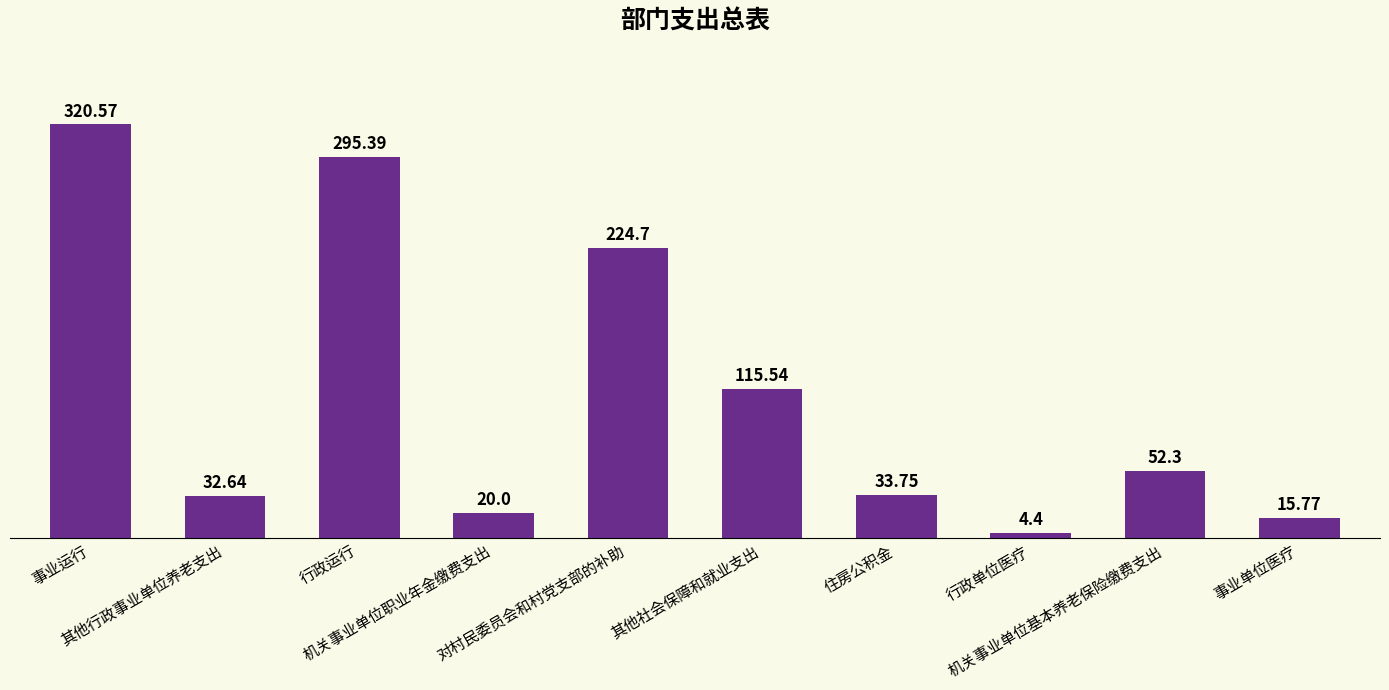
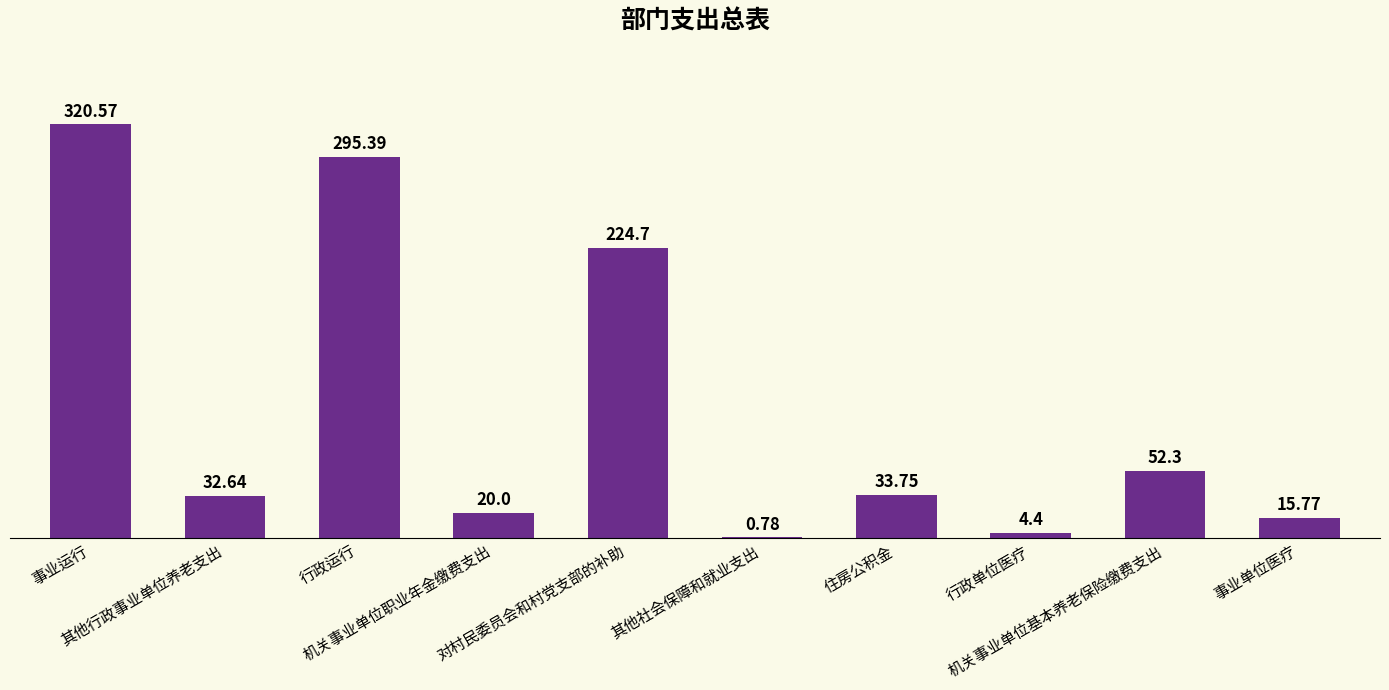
其他社会保障和就业支出: 115.54 -> 0.78
